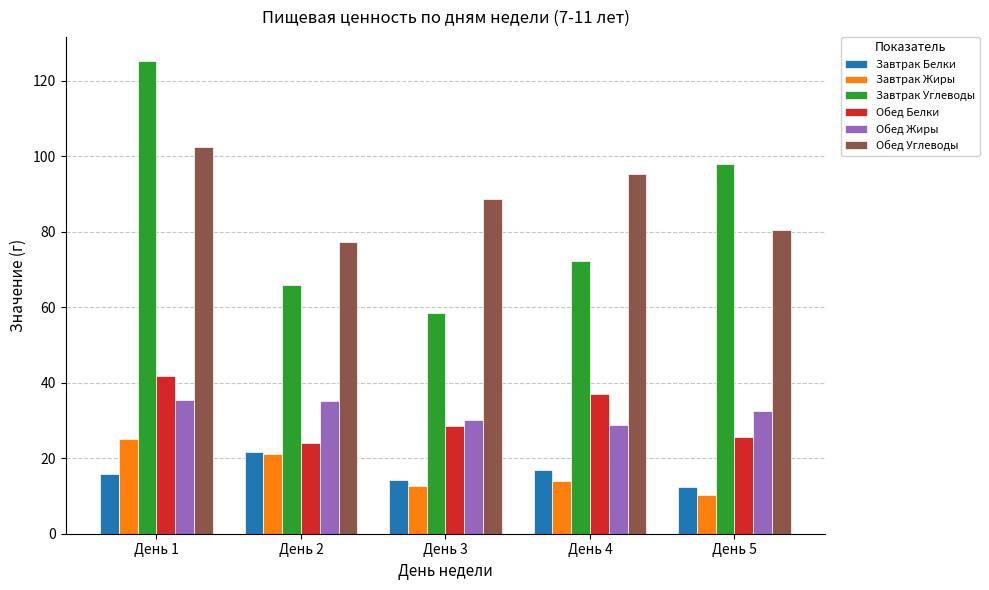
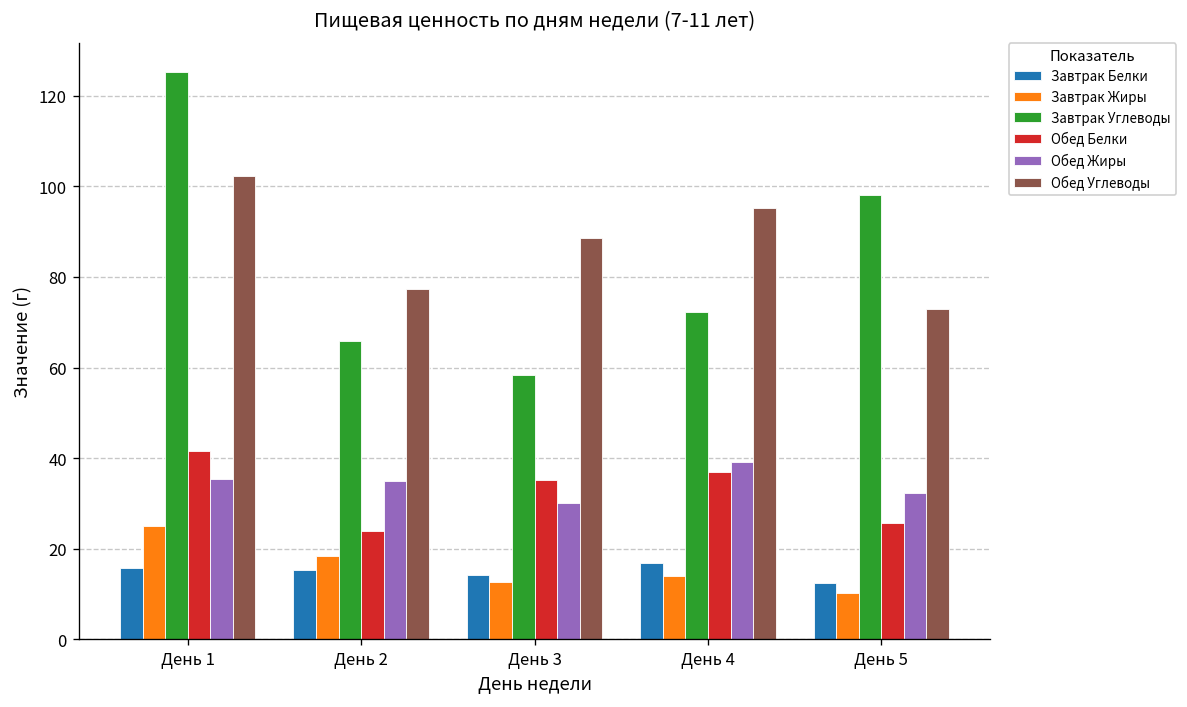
Завтрак Белки, День 2: 22 -> 15
Завтрак Жиры, День 2: 21 -> 18
Обед Белки, День 3: 28 -> 35
Обед Жиры, День 4: 29 -> 39
Обед Углеводы, День 5: 80 -> 73
